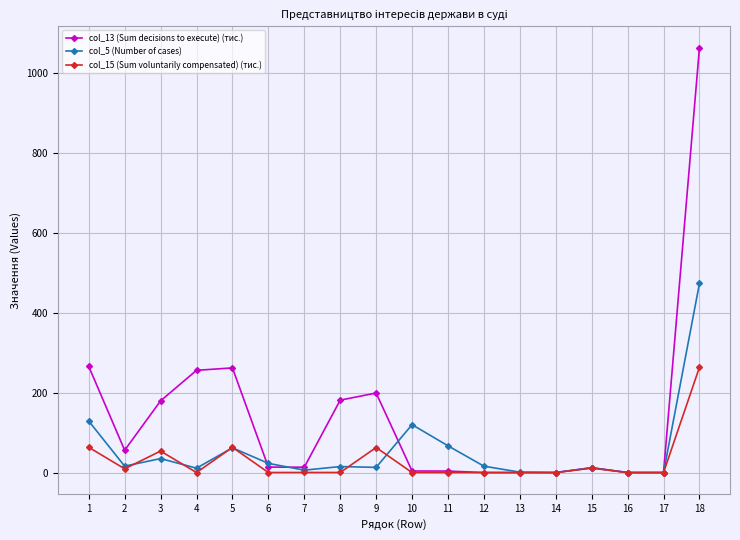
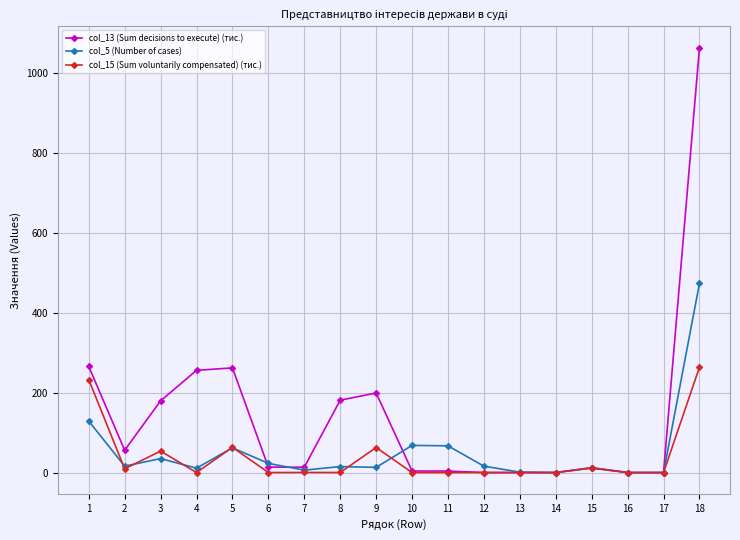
col_15 (Sum voluntarily compensated) (тис.), 1: 60 -> 230
col_5 (Number of cases), 10: 120 -> 70
